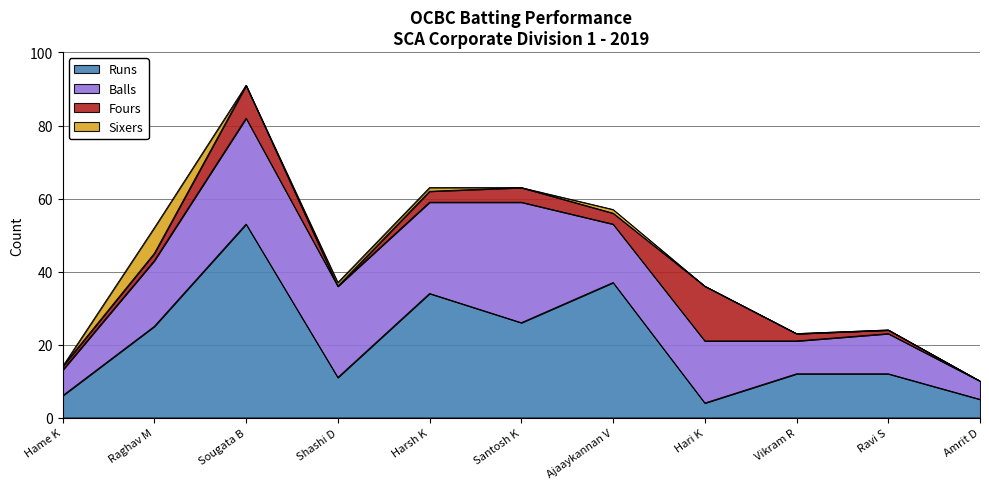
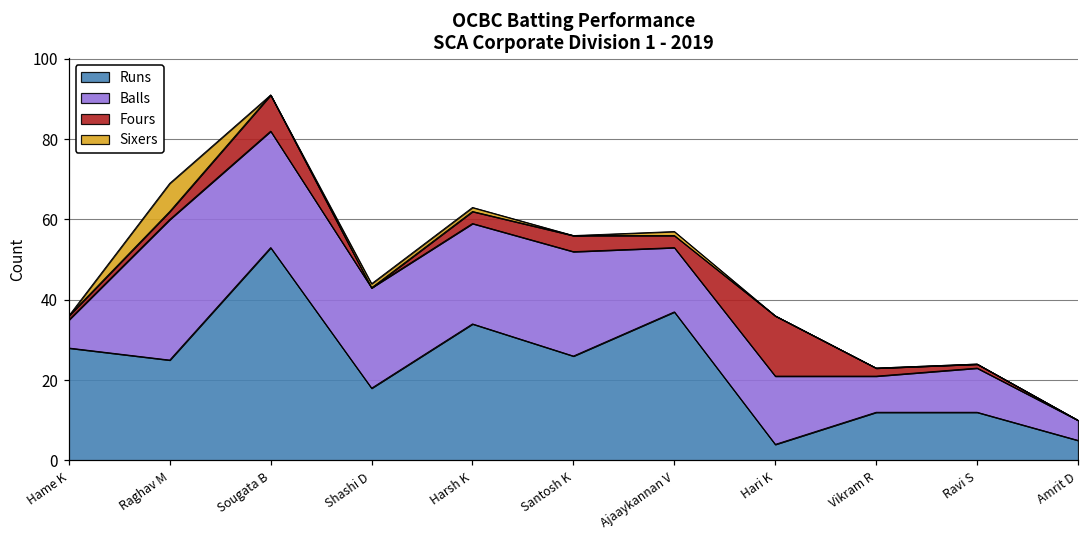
Runs, Hame K: 6 -> 28
Balls, Raghav M: 18 -> 35
Runs, Shashi D: 11 -> 18
Balls, Santosh K: 33 -> 26
